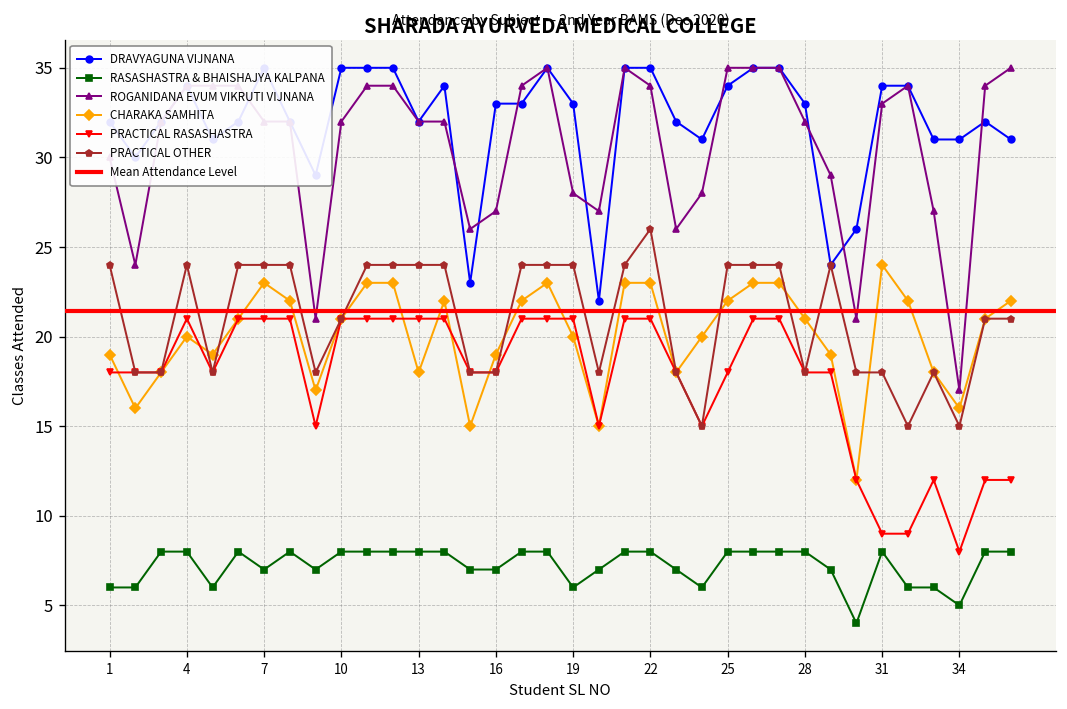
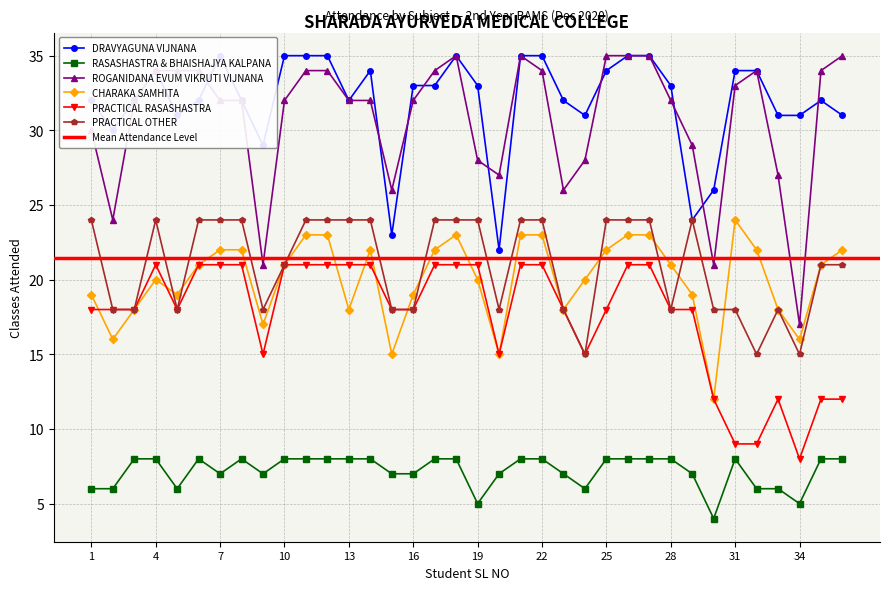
CHARAKA SAMHITA, 7: 23 -> 22
ROGANIDANA EVUM VIKRUTI VIJNANA, 16: 27 -> 32
RASASHASTRA & BHAISHAJYA KALPANA, 19: 6 -> 5
PRACTICAL OTHER, 22: 26 -> 24
